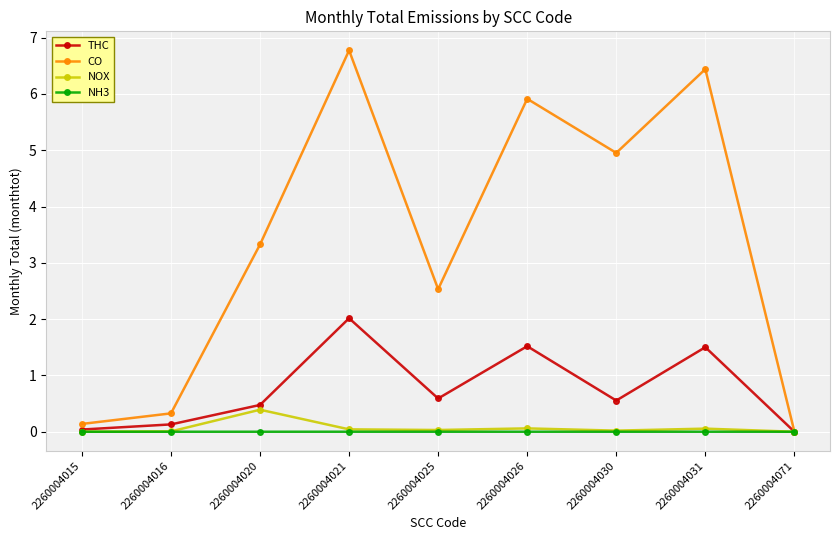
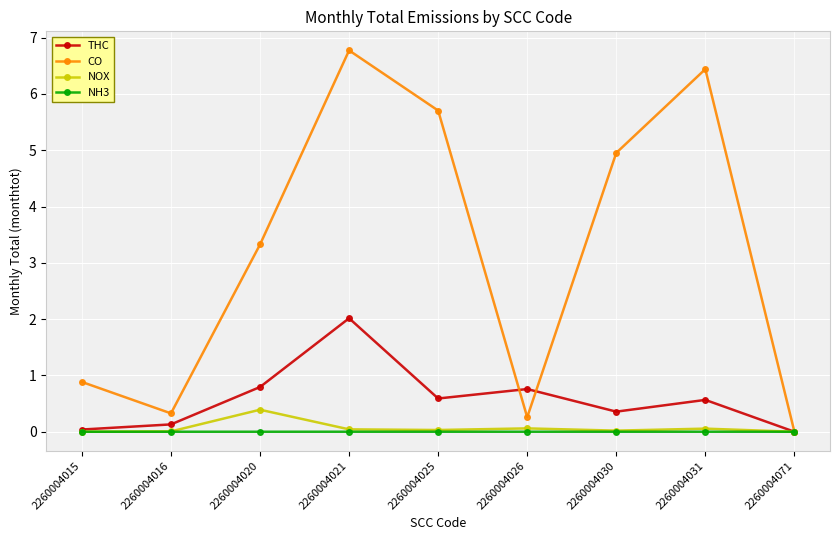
CO, 2260004015: 0.1 -> 0.9
THC, 2260004020: 0.5 -> 0.8
CO, 2260004025: 2.5 -> 5.7
THC, 2260004026: 1.5 -> 0.8
CO, 2260004026: 5.9 -> 0.3
THC, 2260004030: 0.6 -> 0.4
THC, 2260004031: 1.5 -> 0.6
